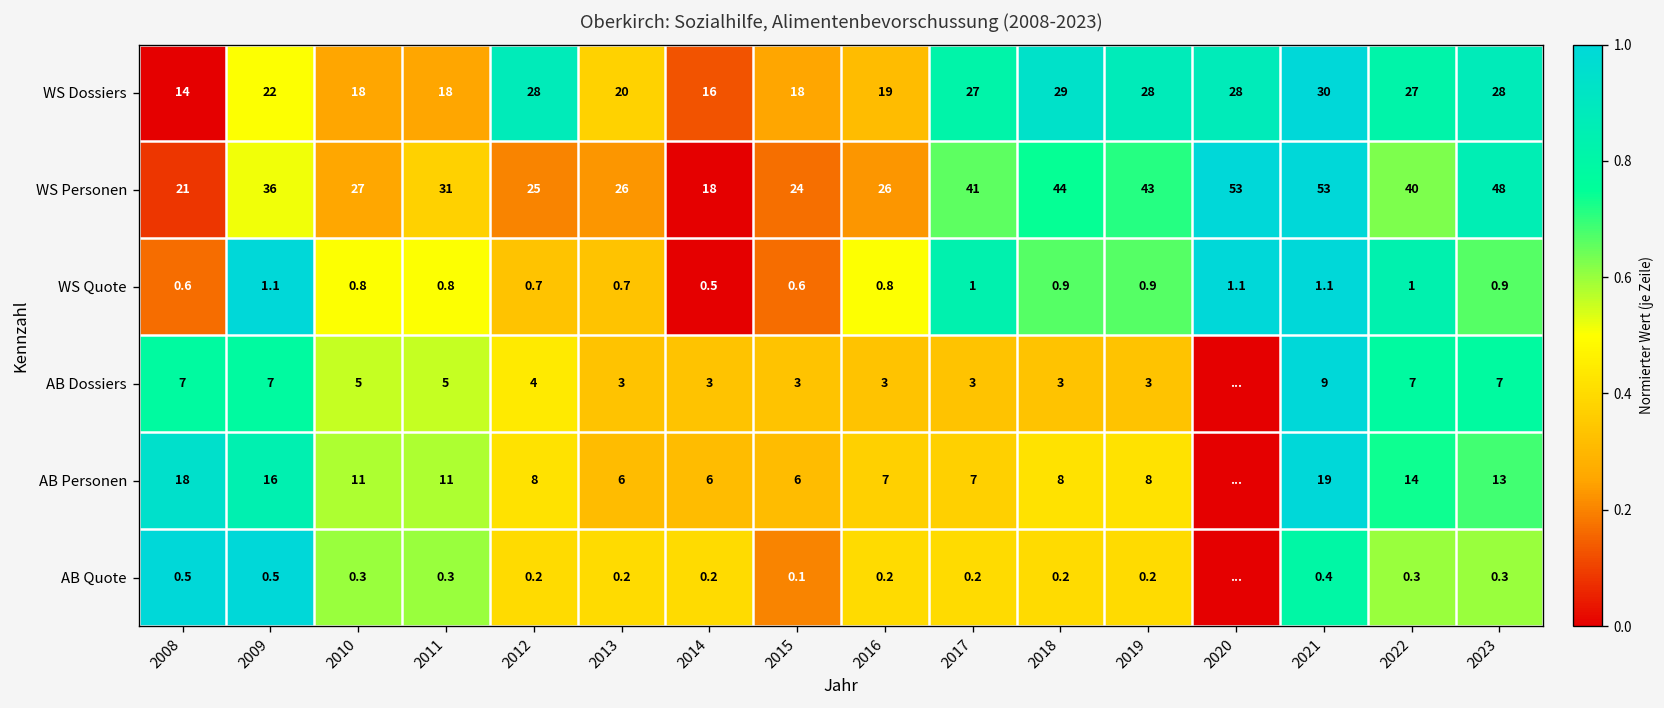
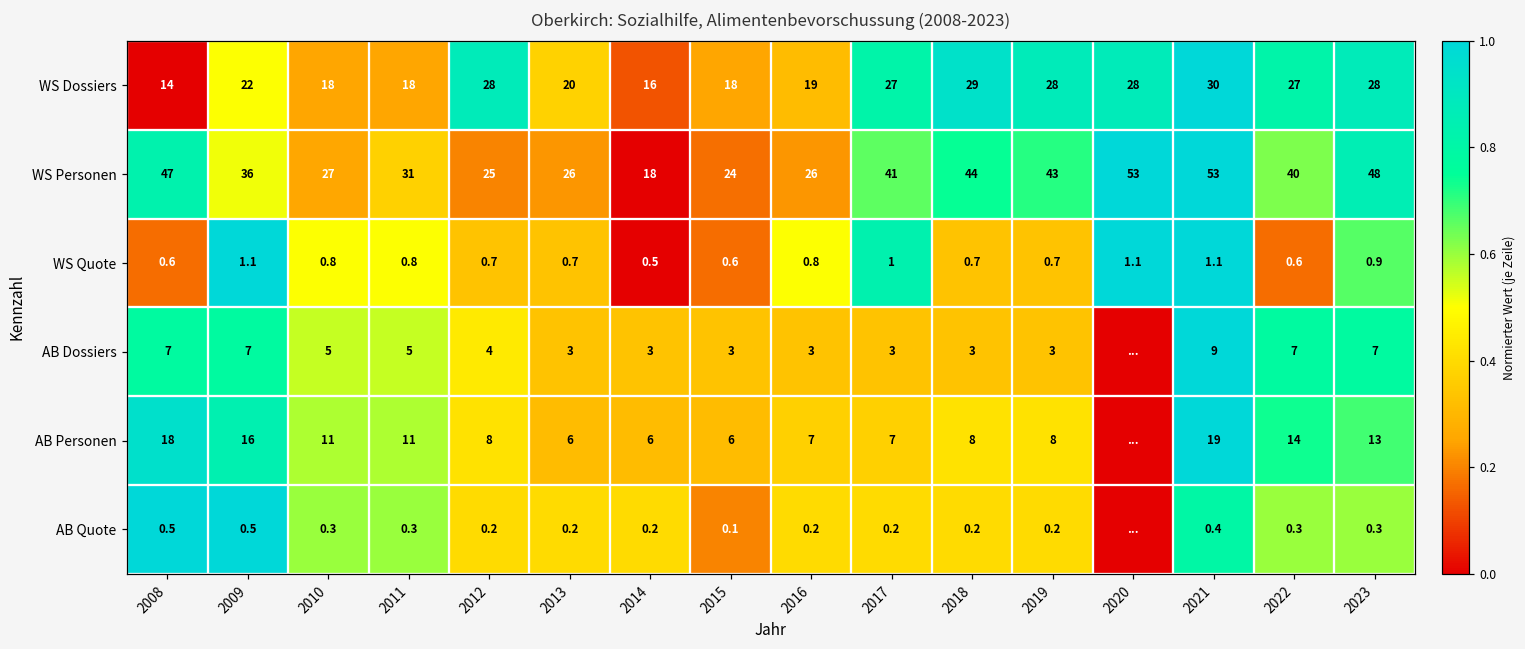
WS Personen, 2008: 21 -> 47
WS Quote, 2018: 0.9 -> 0.7
WS Quote, 2019: 0.9 -> 0.7
WS Quote, 2022: 1 -> 0.6
